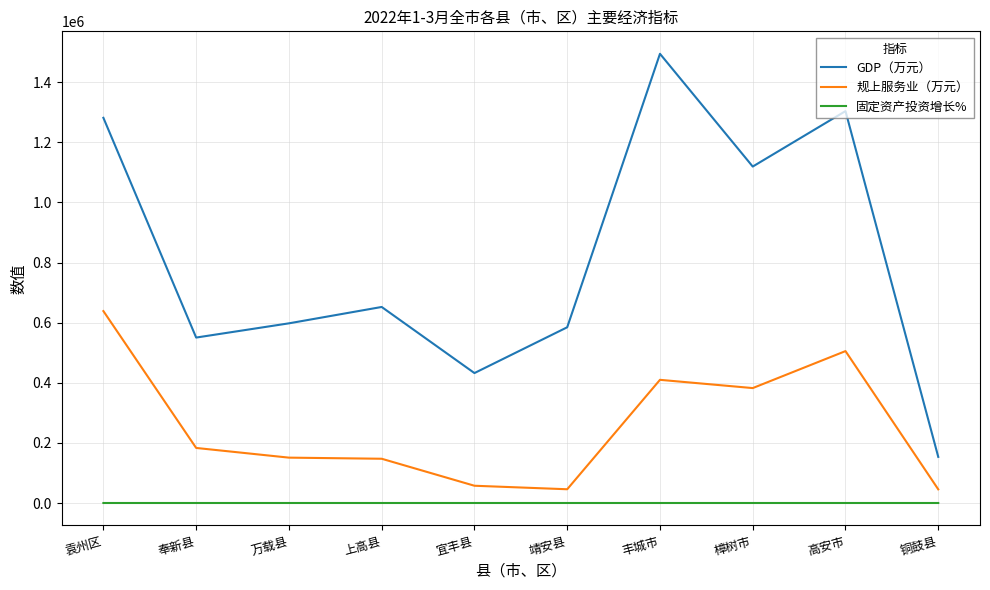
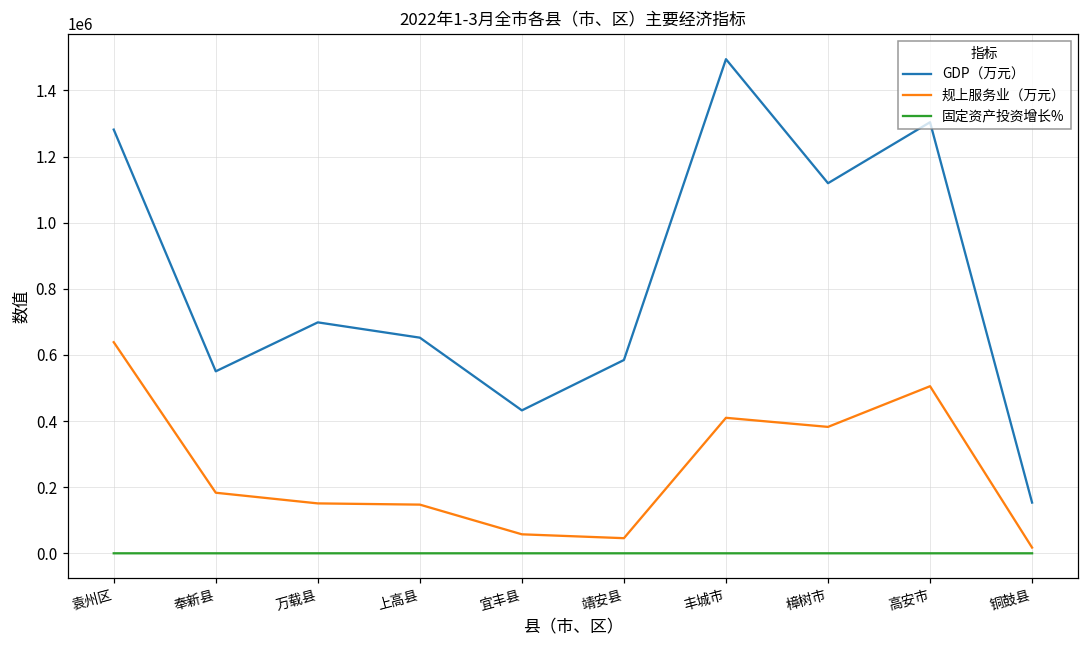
GDP（万元）, 万载县: 600000 -> 700000
规上服务业（万元）, 铜鼓县: 50000 -> 20000
